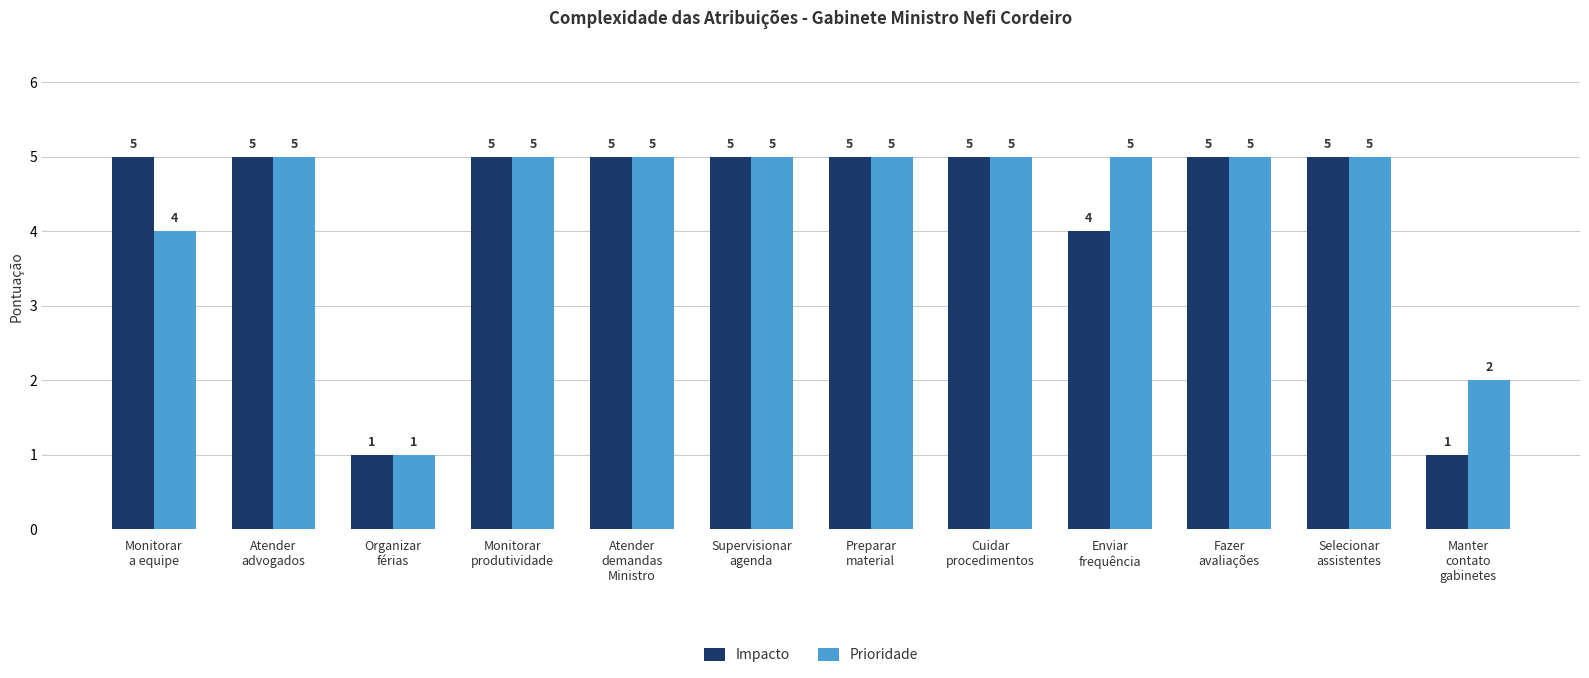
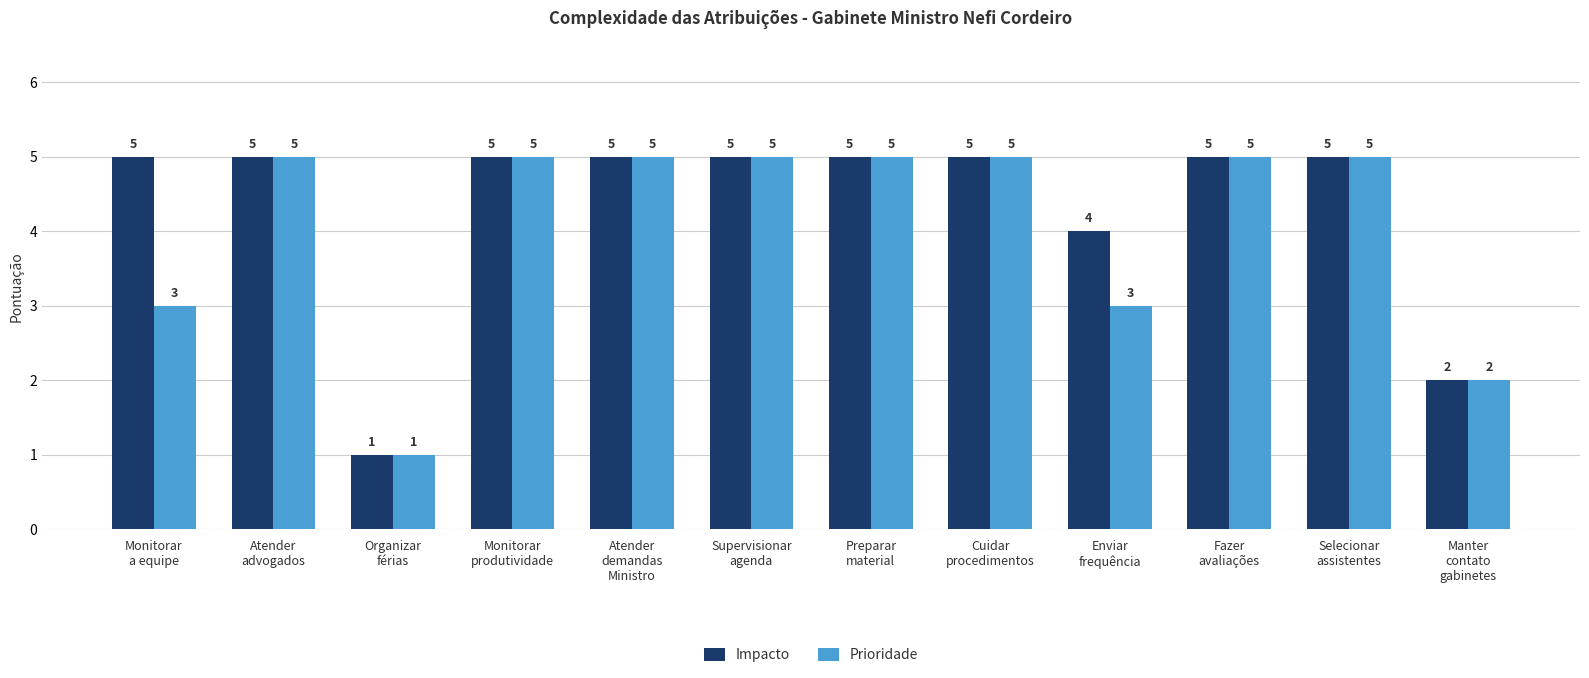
Prioridade, Monitorar a equipe: 4 -> 3
Prioridade, Enviar frequência: 5 -> 3
Impacto, Manter contato gabinetes: 1 -> 2
